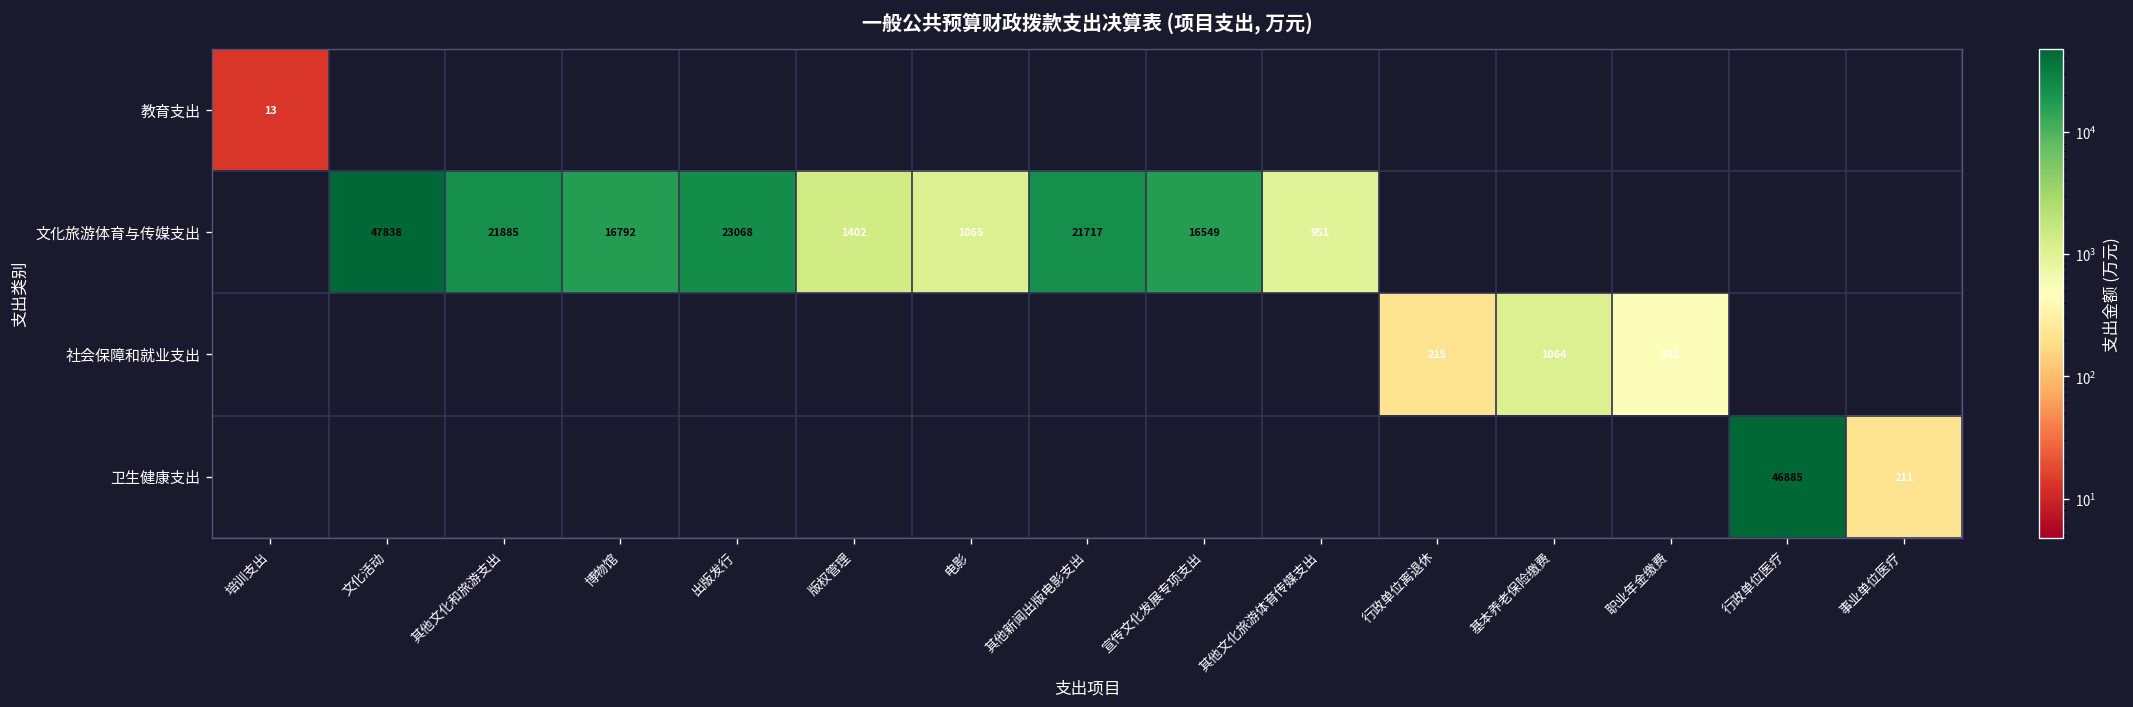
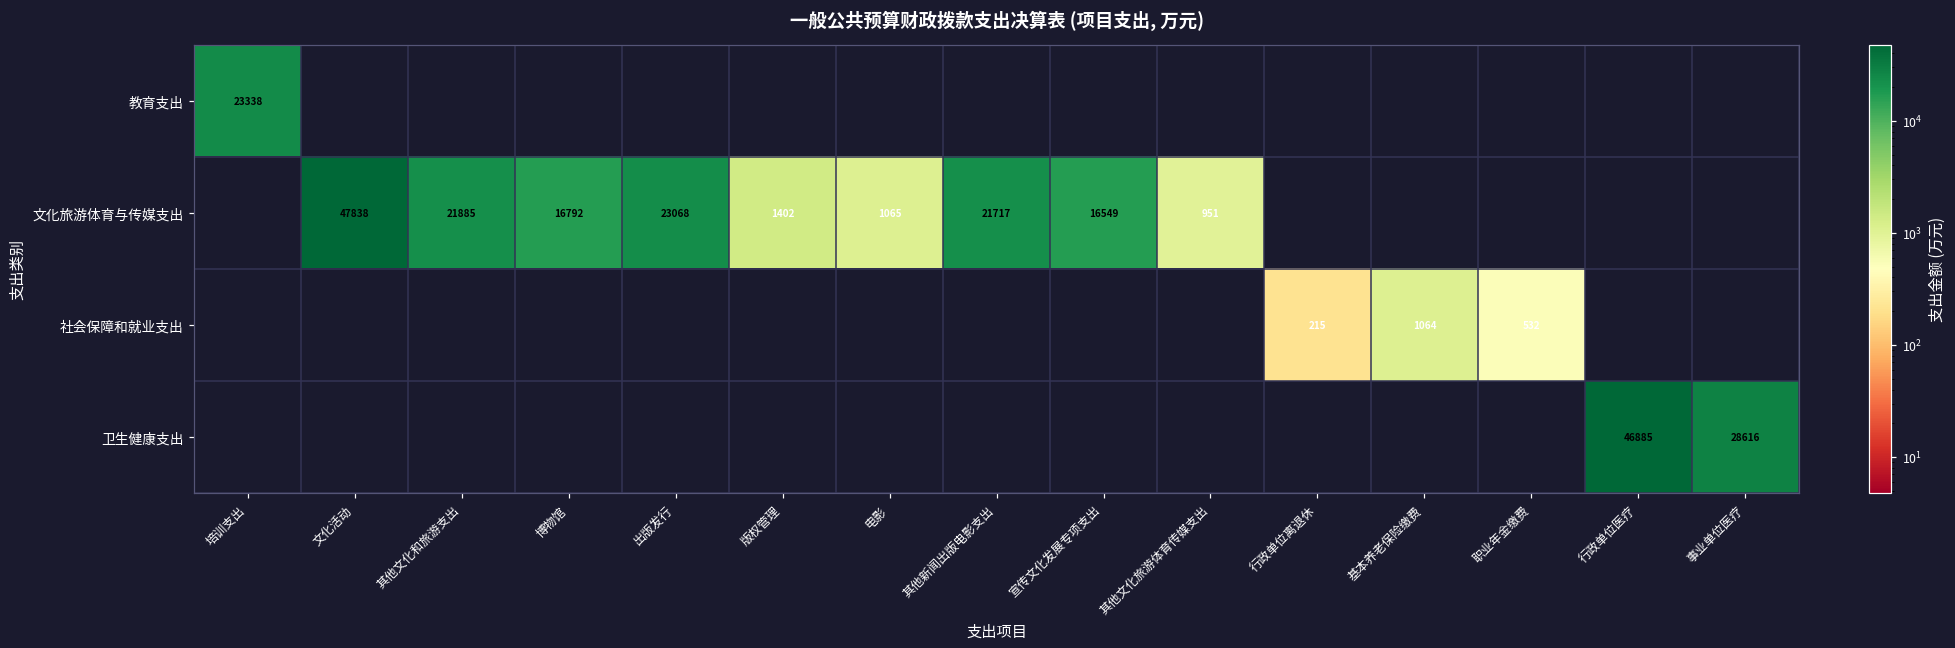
教育支出, 培训支出: 13 -> 23338
卫生健康支出, 事业单位医疗: 211 -> 28616
